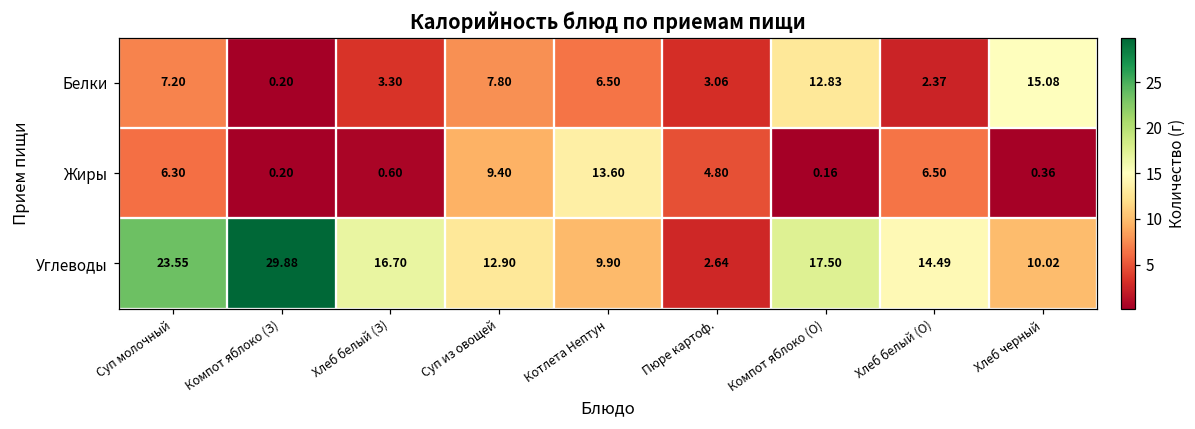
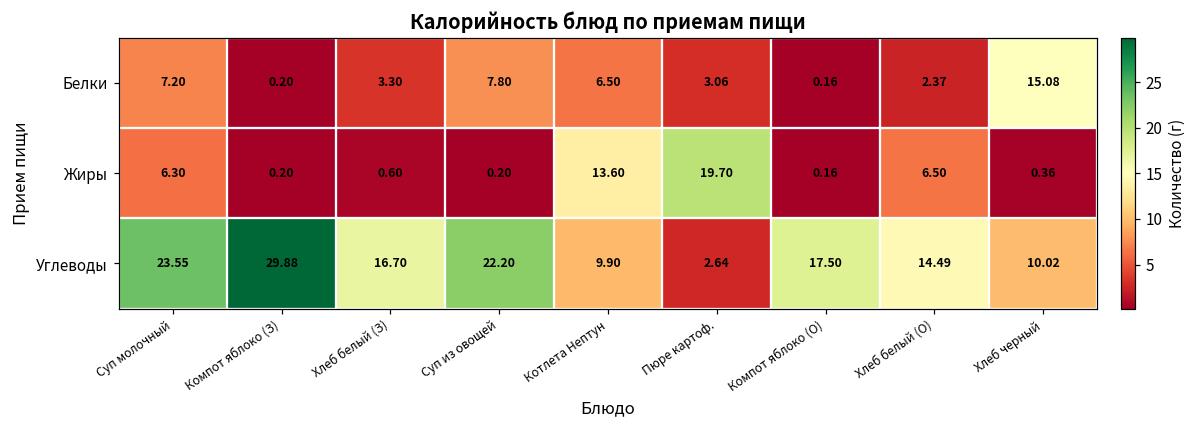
Белки, Компот яблоко (О): 12.83 -> 0.16
Жиры, Суп из овощей: 9.40 -> 0.20
Жиры, Пюре картоф.: 4.80 -> 19.70
Углеводы, Суп из овощей: 12.90 -> 22.20
